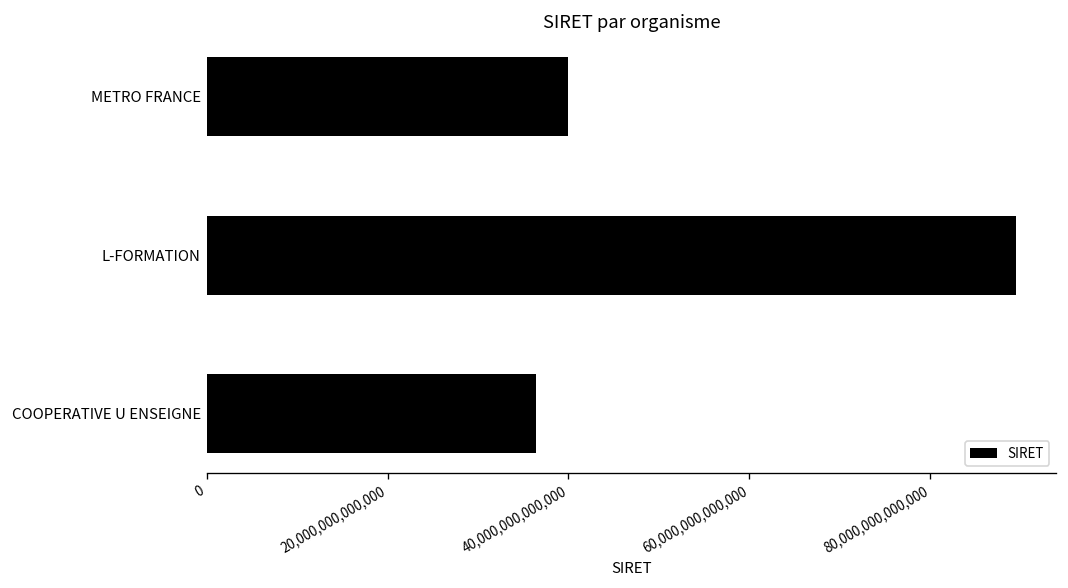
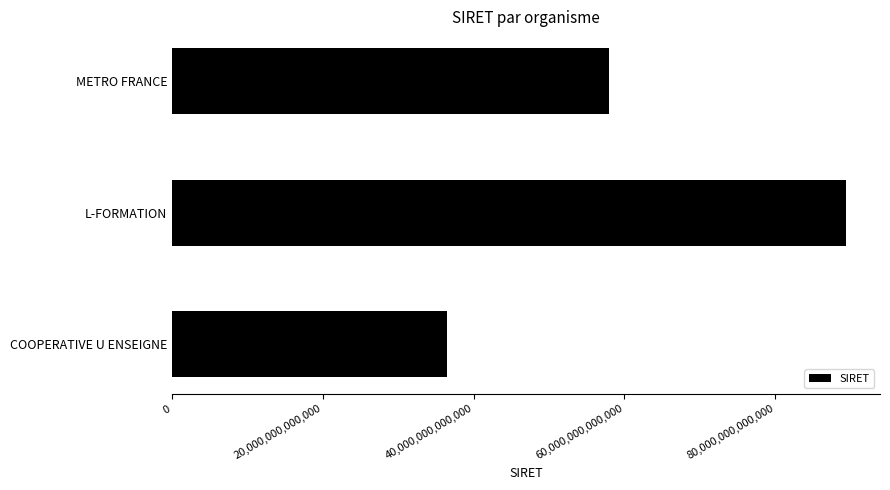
METRO FRANCE: 40,000,000,000,000 -> 58,000,000,000,000
